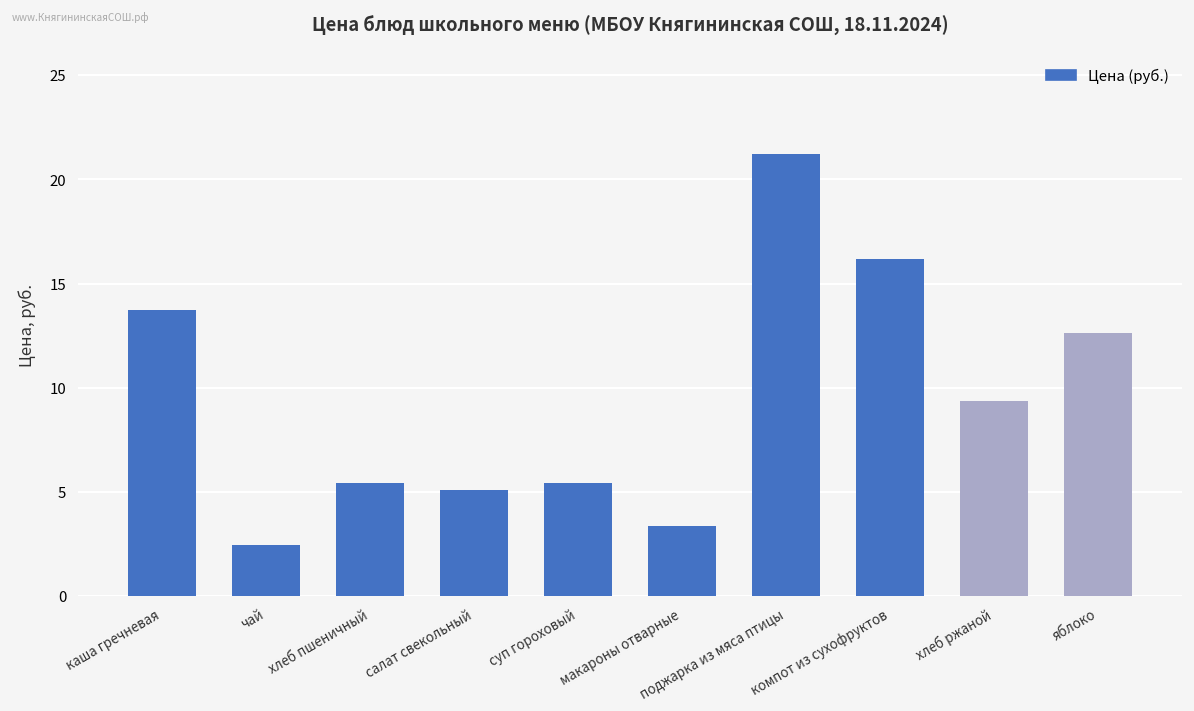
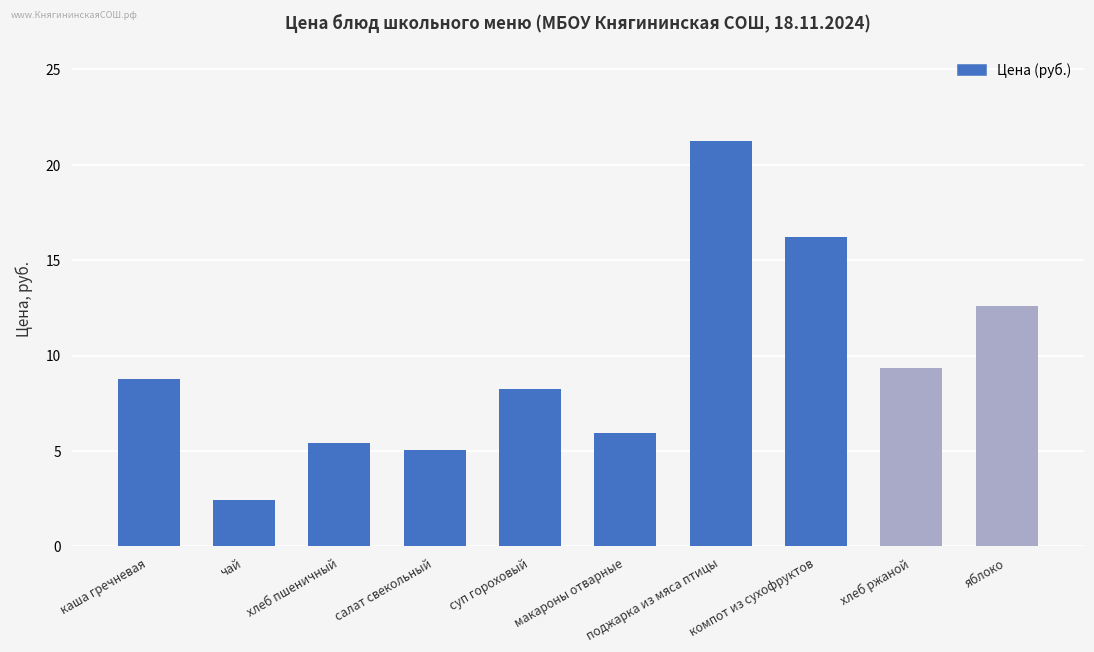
каша гречневая: 13.7 -> 8.8
суп гороховый: 5.4 -> 8.3
макароны отварные: 3.4 -> 6.0
